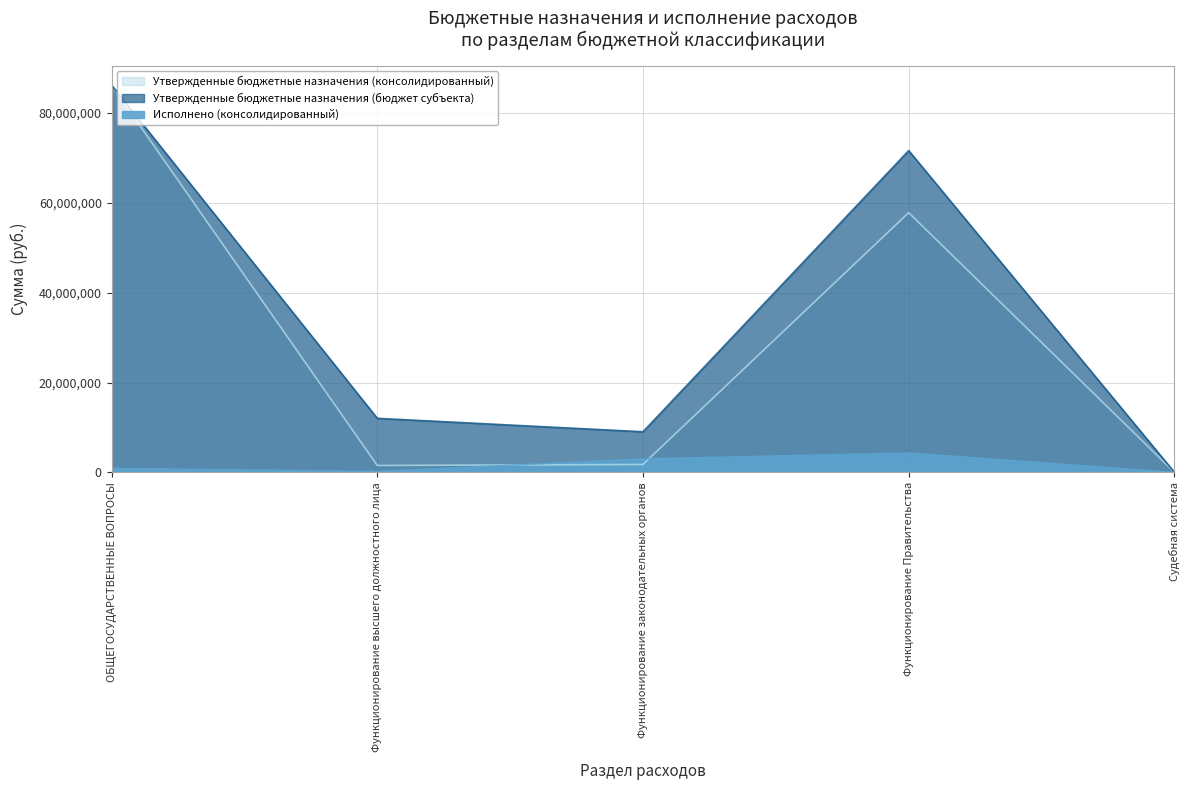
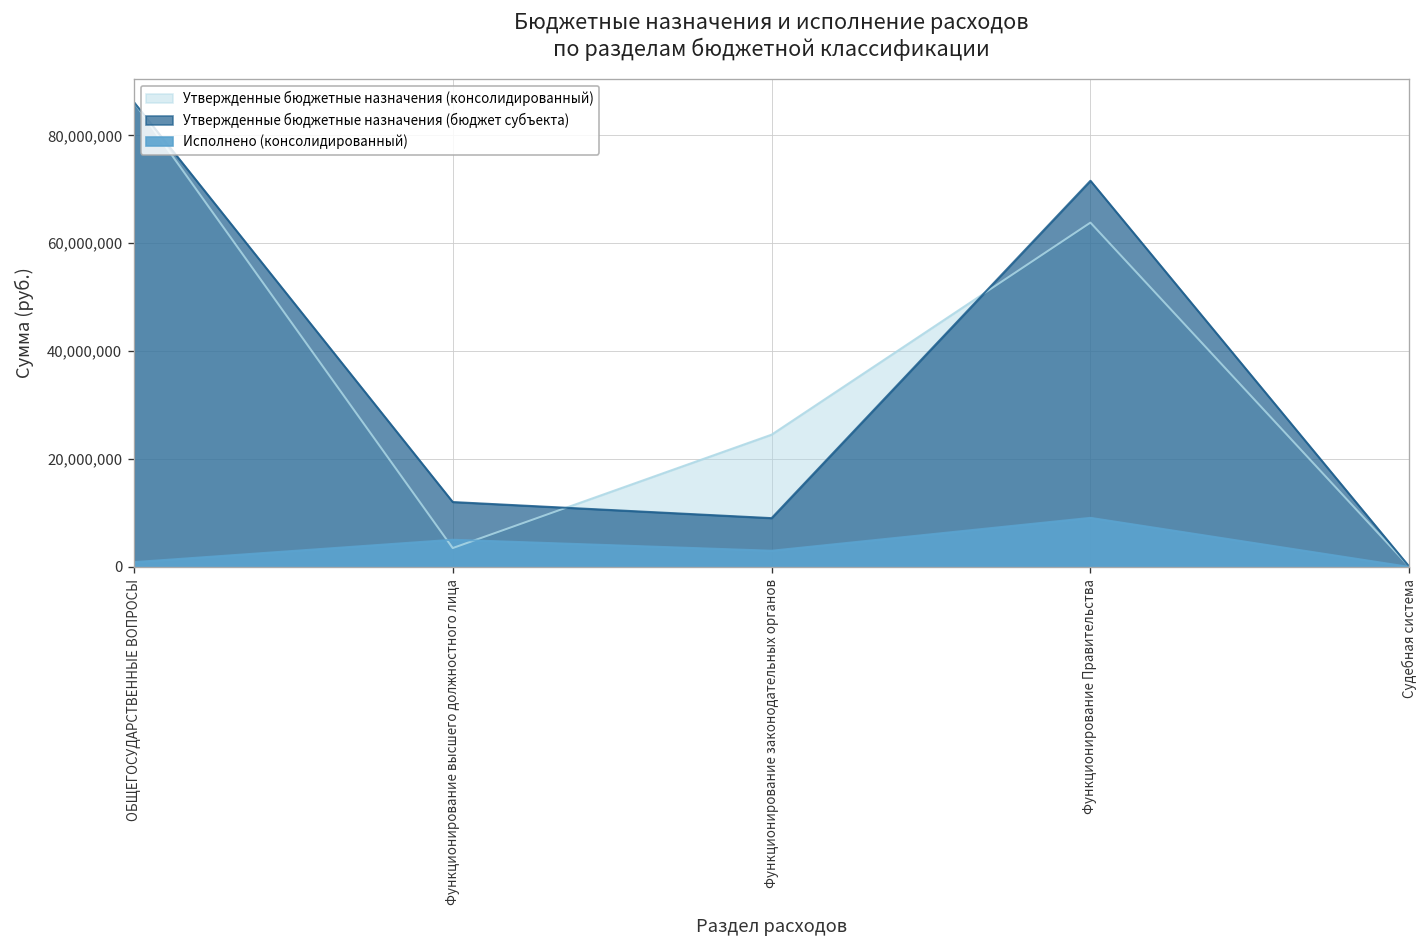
Утвержденные бюджетные назначения (консолидированный), Функционирование высшего должностного лица: 2,000,000 -> 3,000,000
Исполнено (консолидированный), Функционирование высшего должностного лица: 0 -> 5,000,000
Утвержденные бюджетные назначения (консолидированный), Функционирование законодательных органов: 2,000,000 -> 25,000,000
Утвержденные бюджетные назначения (консолидированный), Функционирование Правительства: 58,000,000 -> 64,000,000
Исполнено (консолидированный), Функционирование Правительства: 4,000,000 -> 9,000,000
